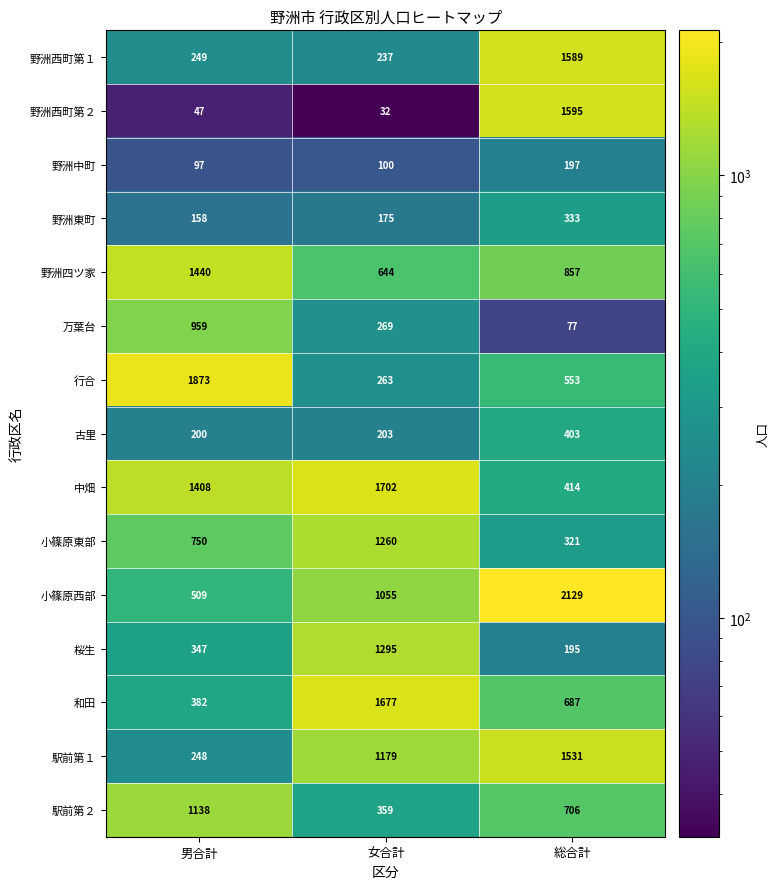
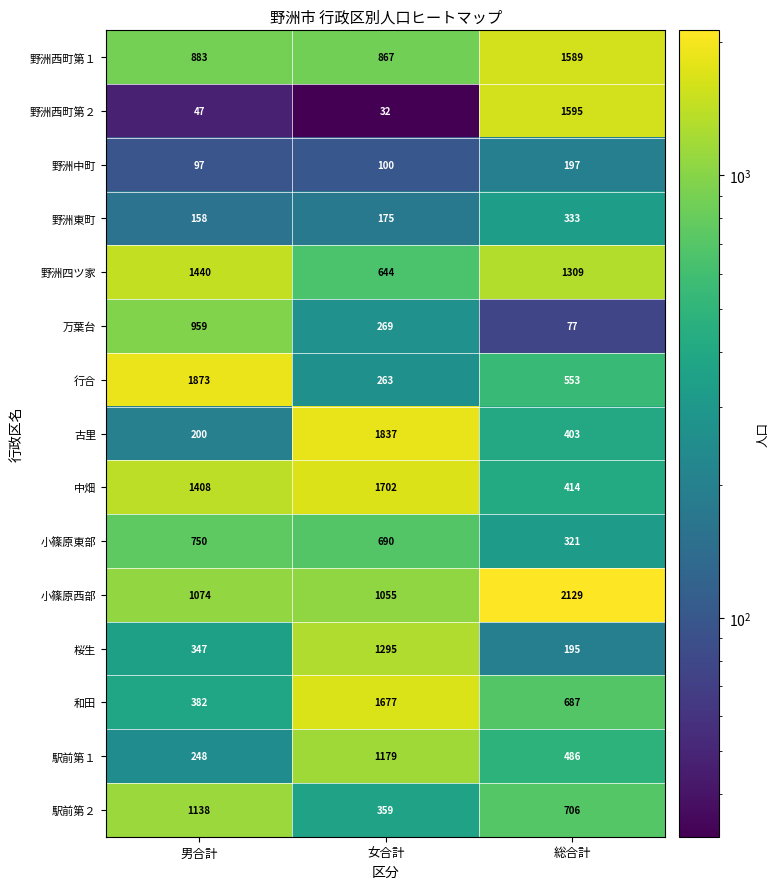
野洲西町第１, 男合計: 249 -> 883
野洲西町第１, 女合計: 237 -> 867
野洲四ツ家, 総合計: 857 -> 1309
古里, 女合計: 203 -> 1837
小篠原東部, 女合計: 1260 -> 690
小篠原西部, 男合計: 509 -> 1074
駅前第１, 総合計: 1531 -> 486
